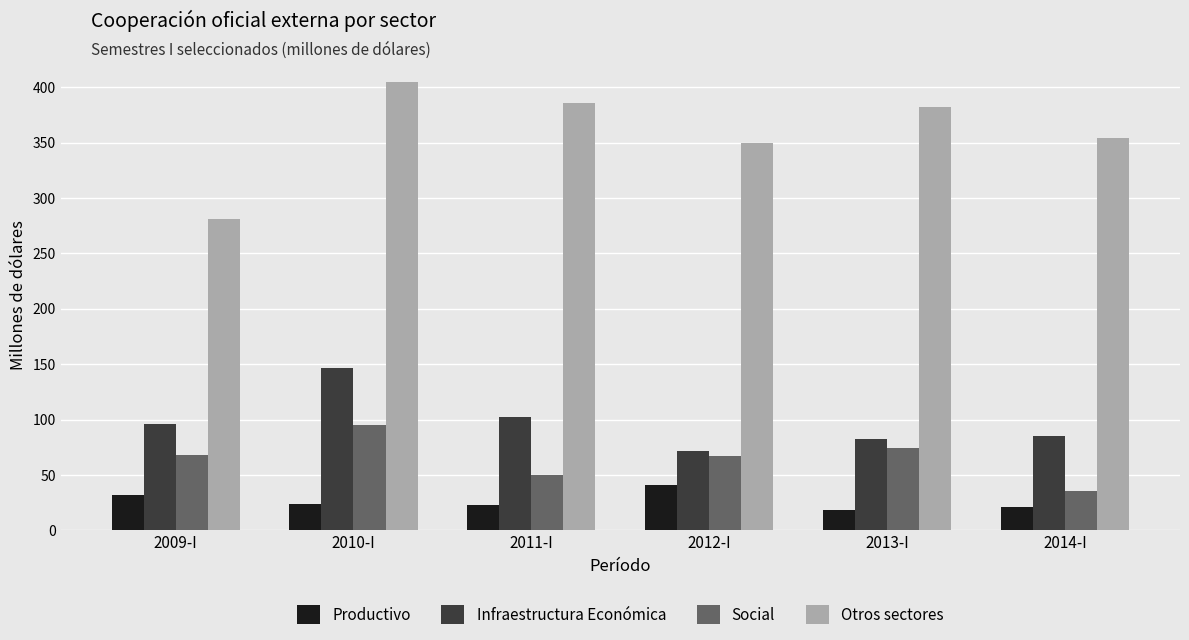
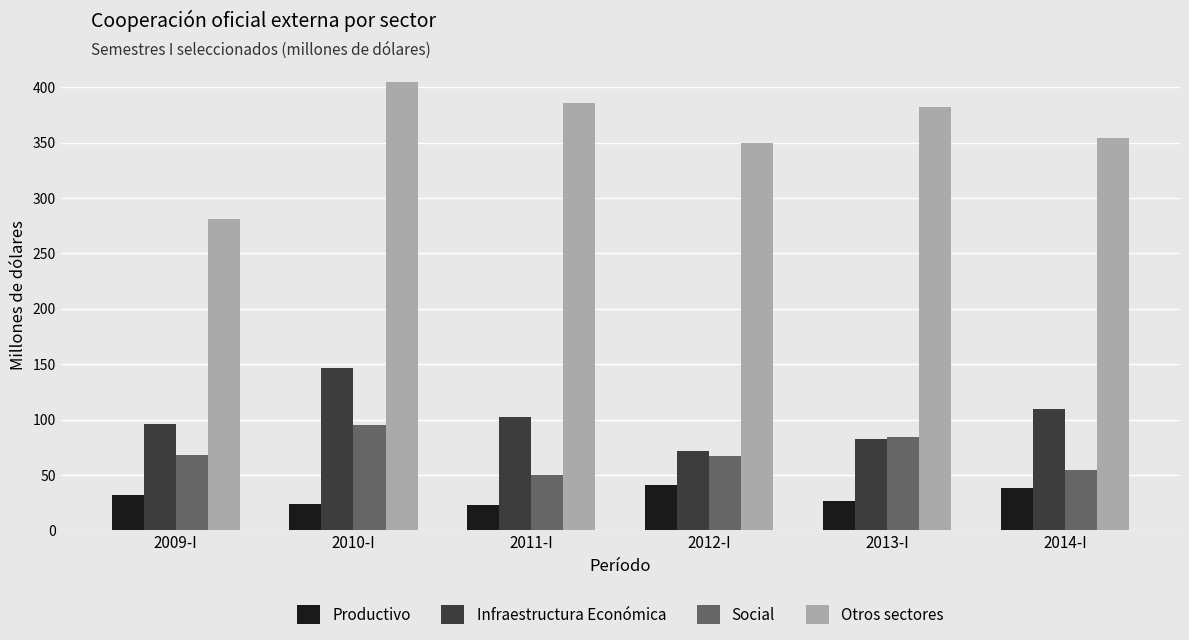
Productivo, 2013-I: 18 -> 26
Social, 2013-I: 74 -> 84
Productivo, 2014-I: 21 -> 38
Infraestructura Económica, 2014-I: 85 -> 110
Social, 2014-I: 36 -> 54
